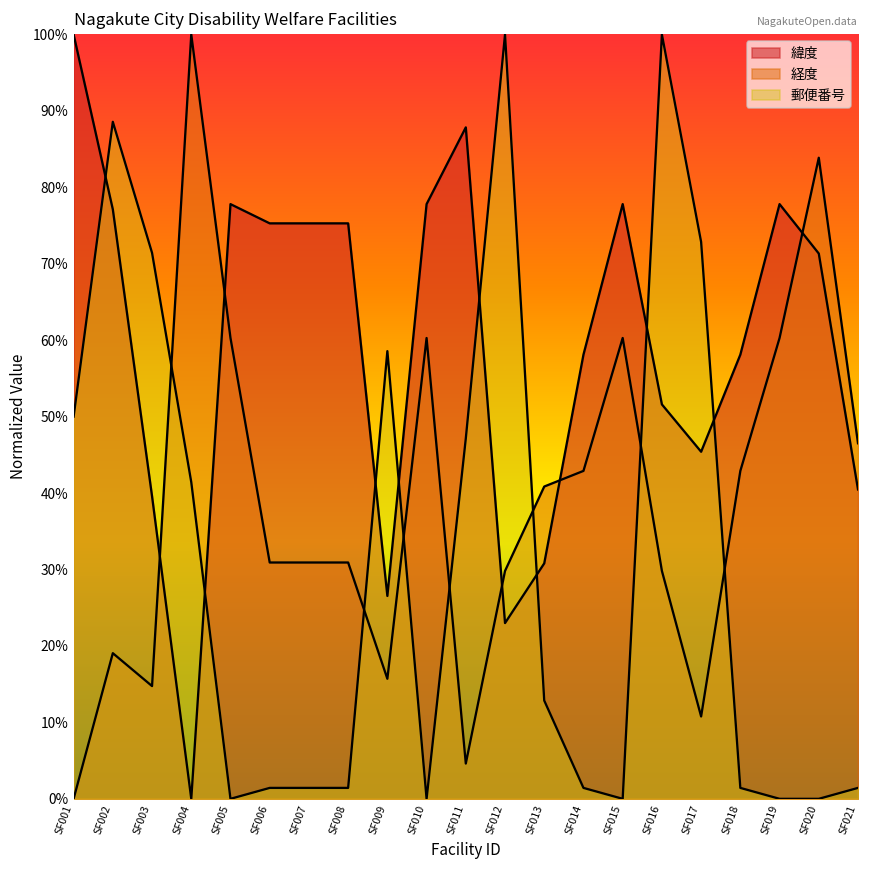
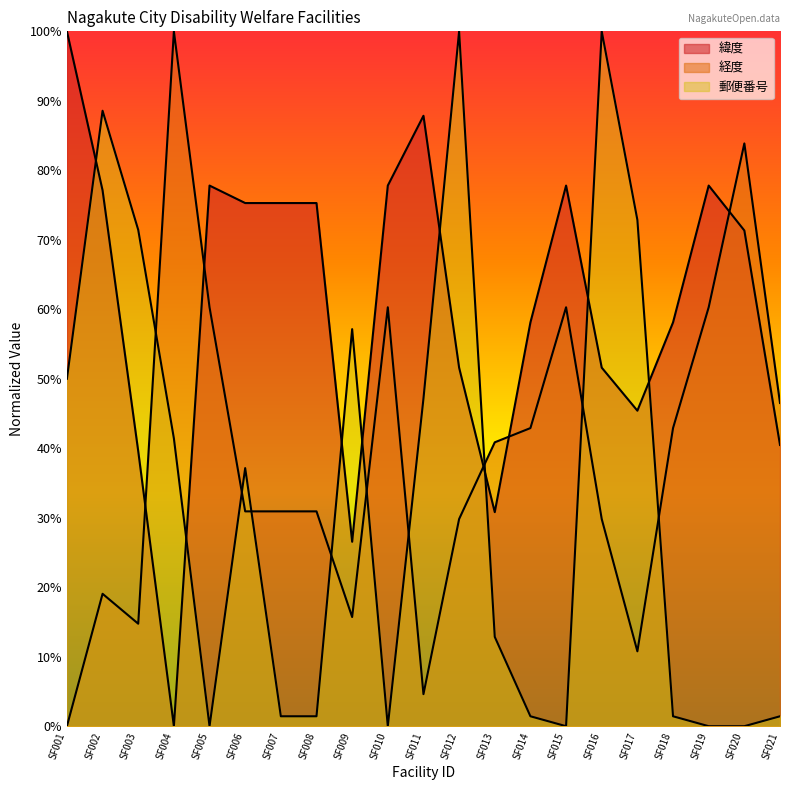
郵便番号, SF006: 1% -> 37%
郵便番号, SF009: 59% -> 57%
緯度, SF012: 23% -> 52%
